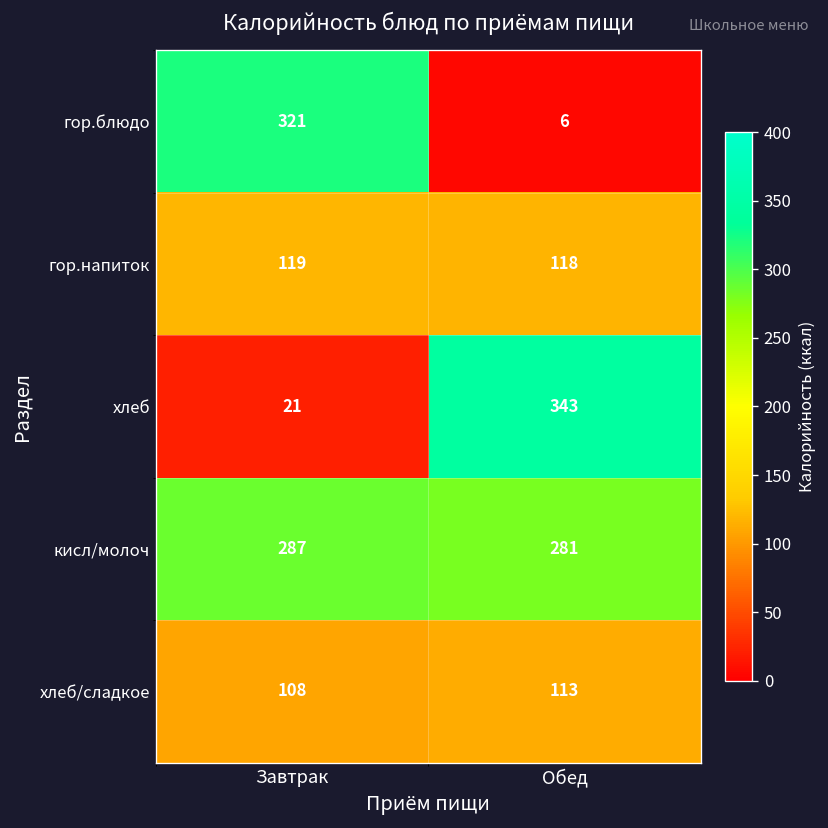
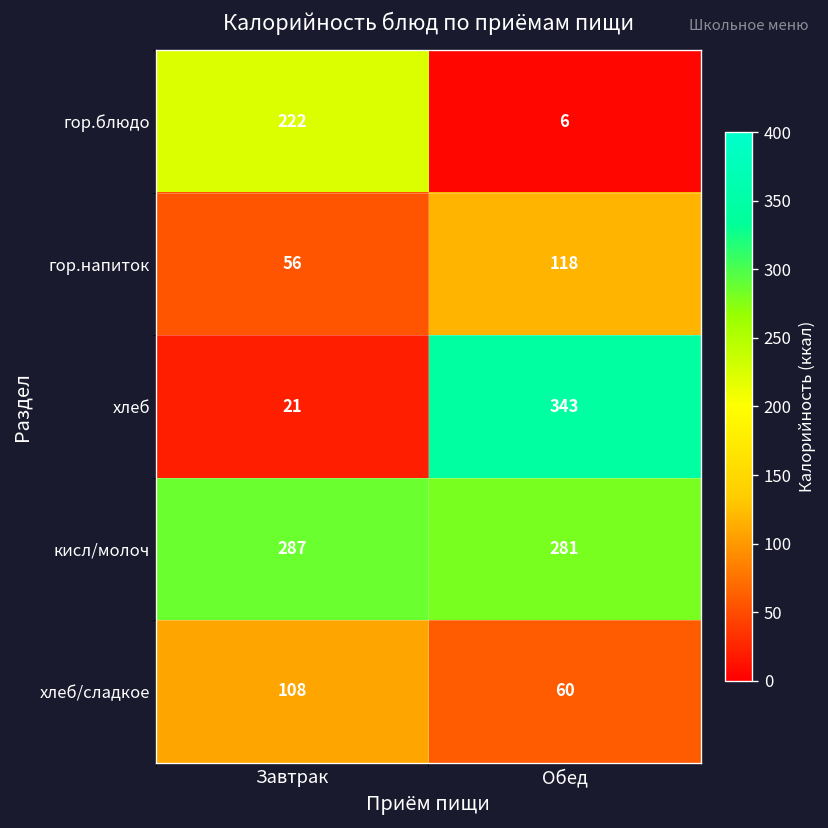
гор.блюдо, Завтрак: 321 -> 222
гор.напиток, Завтрак: 119 -> 56
хлеб/сладкое, Обед: 113 -> 60
